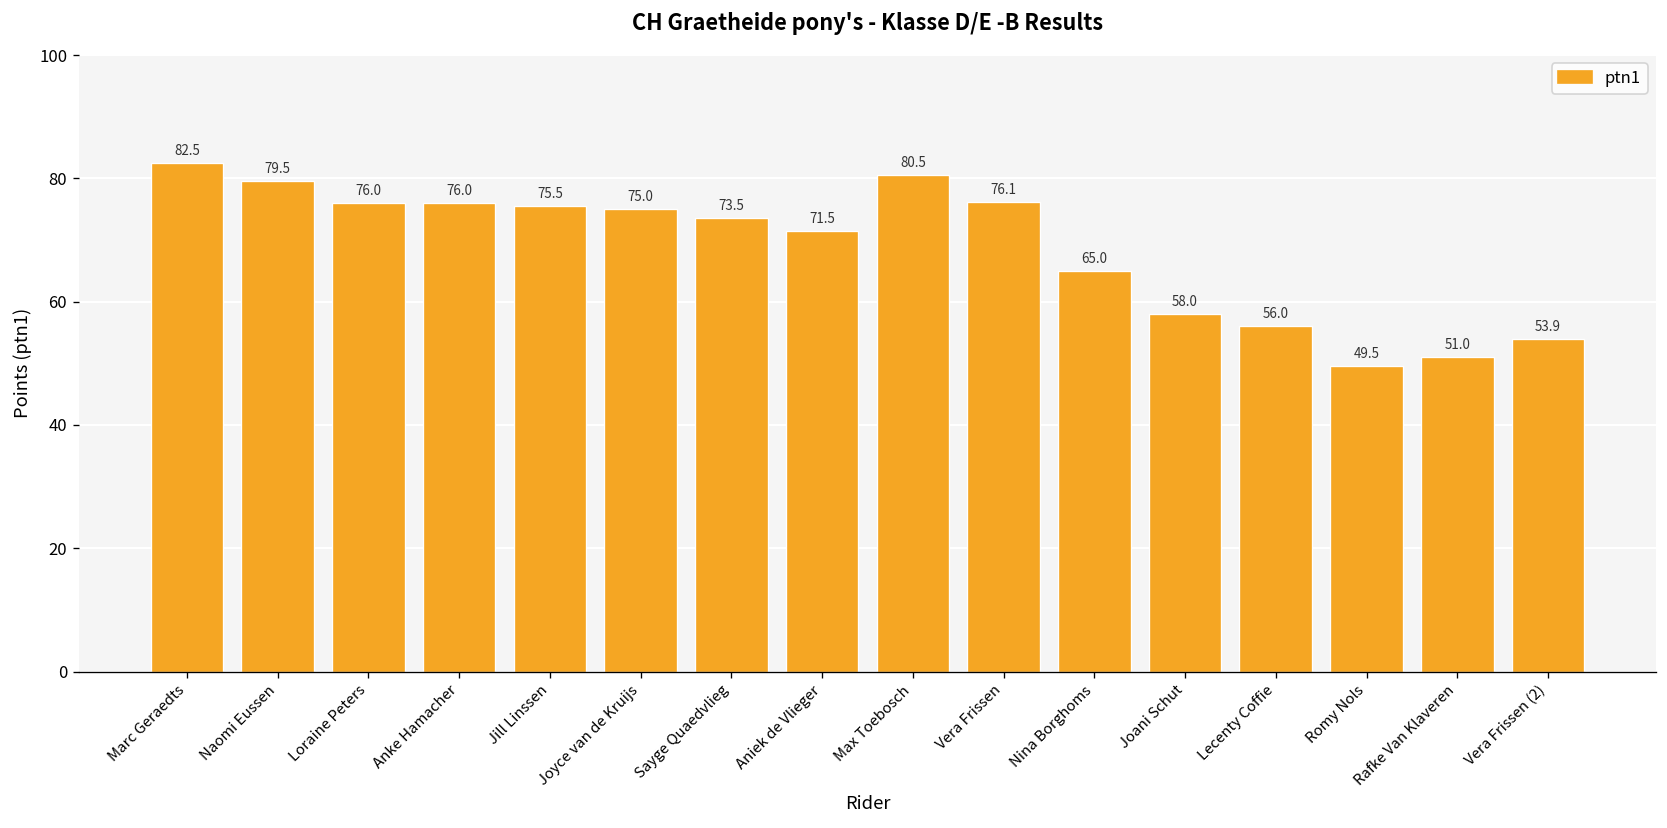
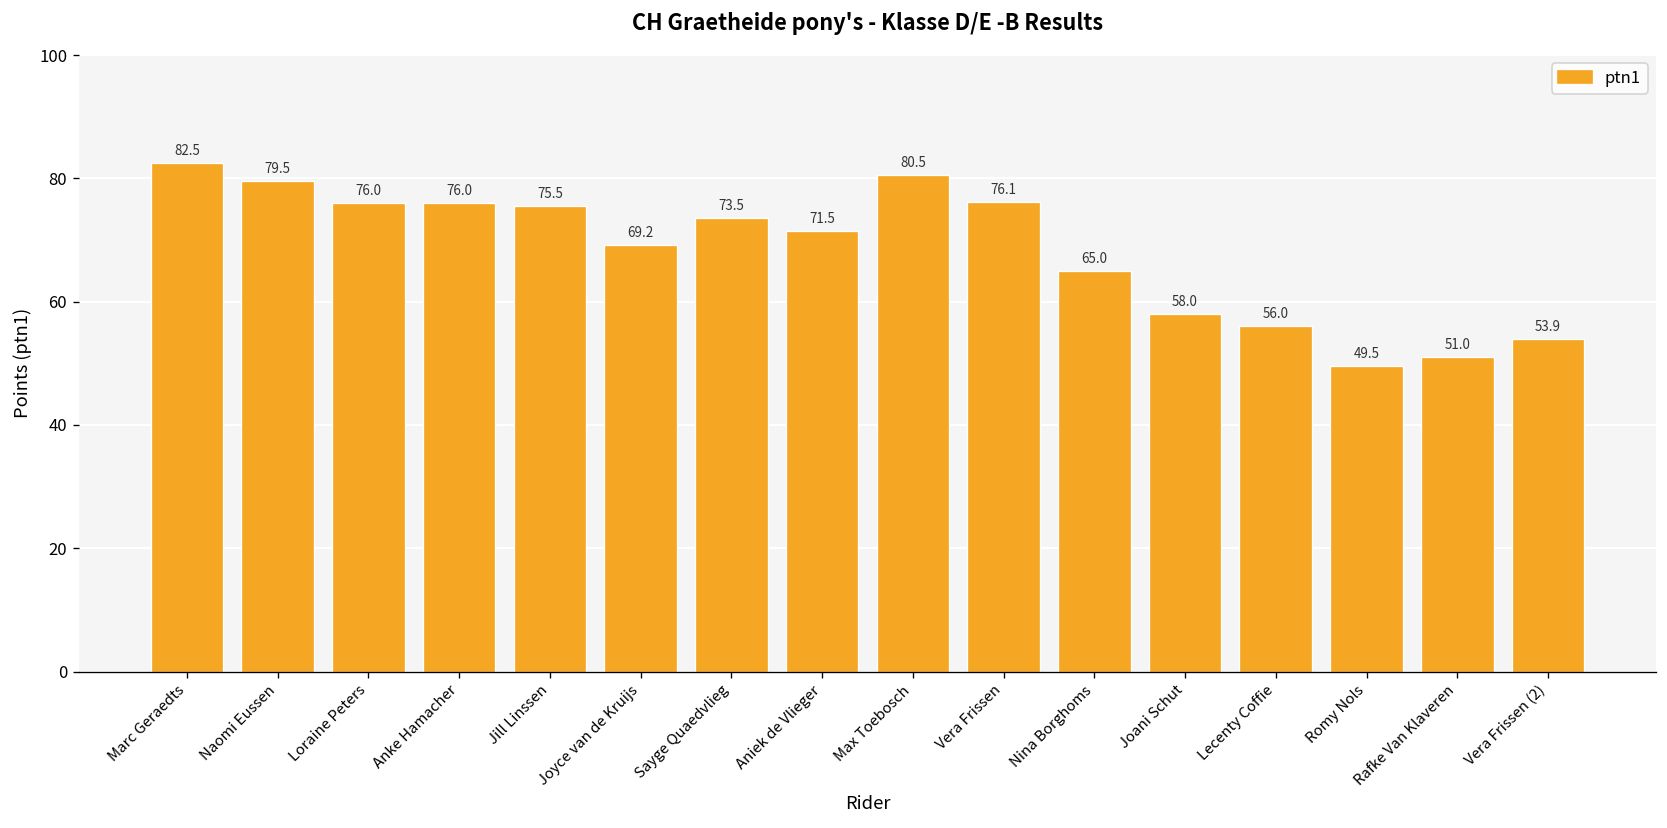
Joyce van de Kruijs: 75.0 -> 69.2
